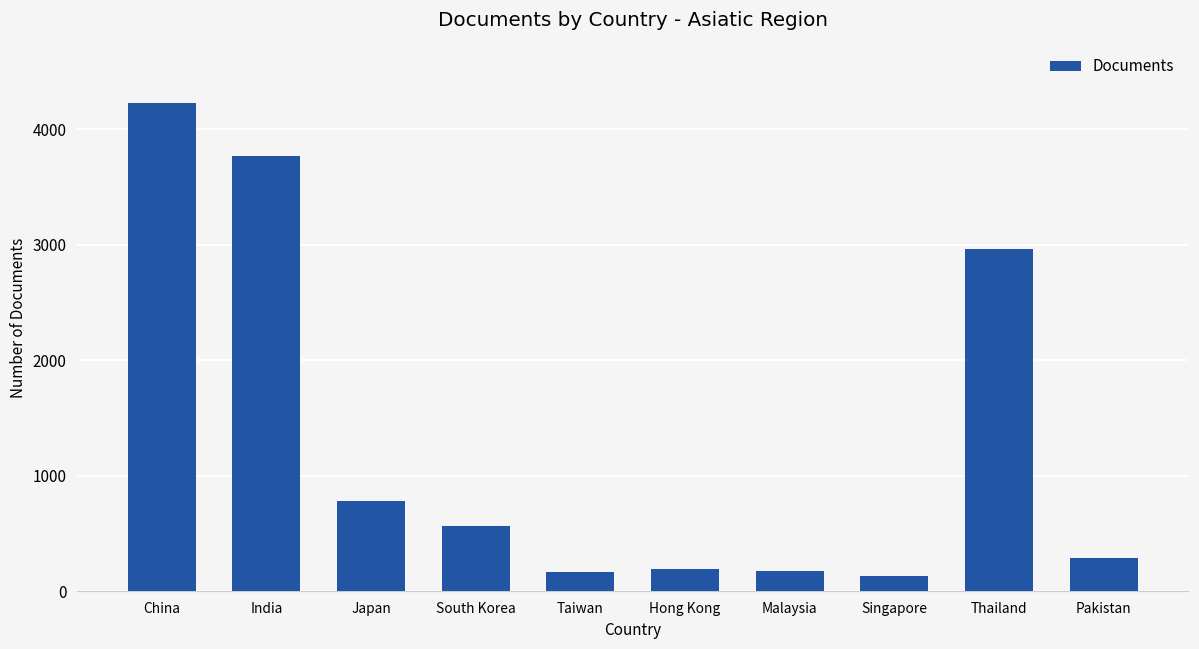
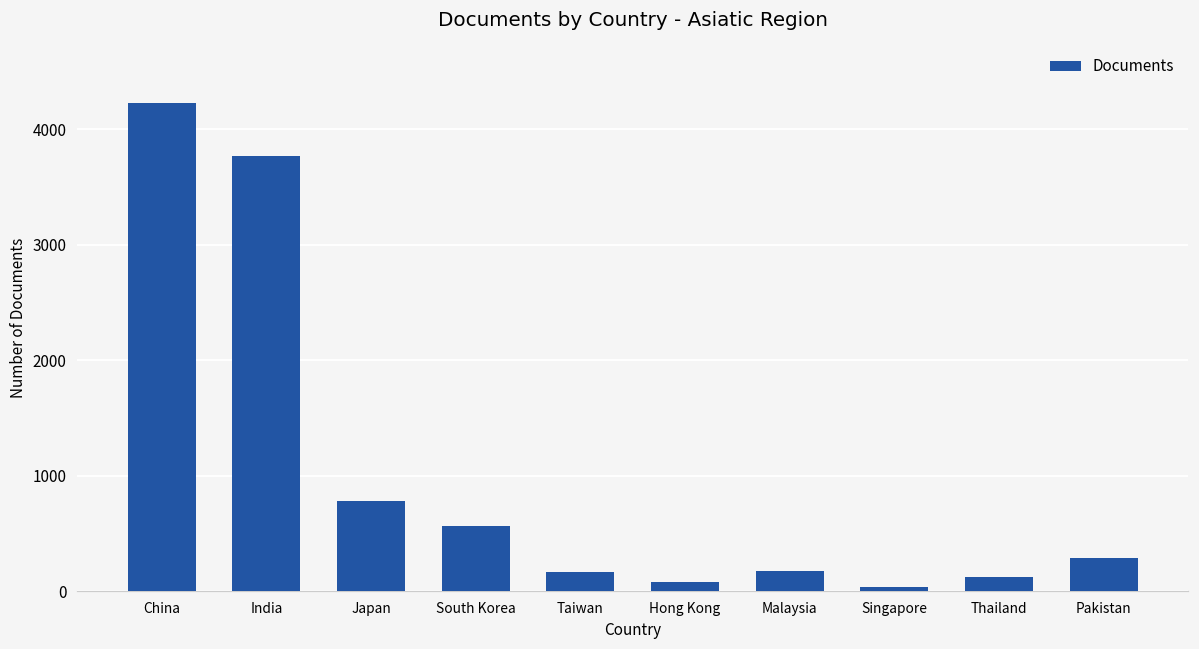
Hong Kong: 190 -> 80
Singapore: 130 -> 40
Thailand: 2970 -> 120
